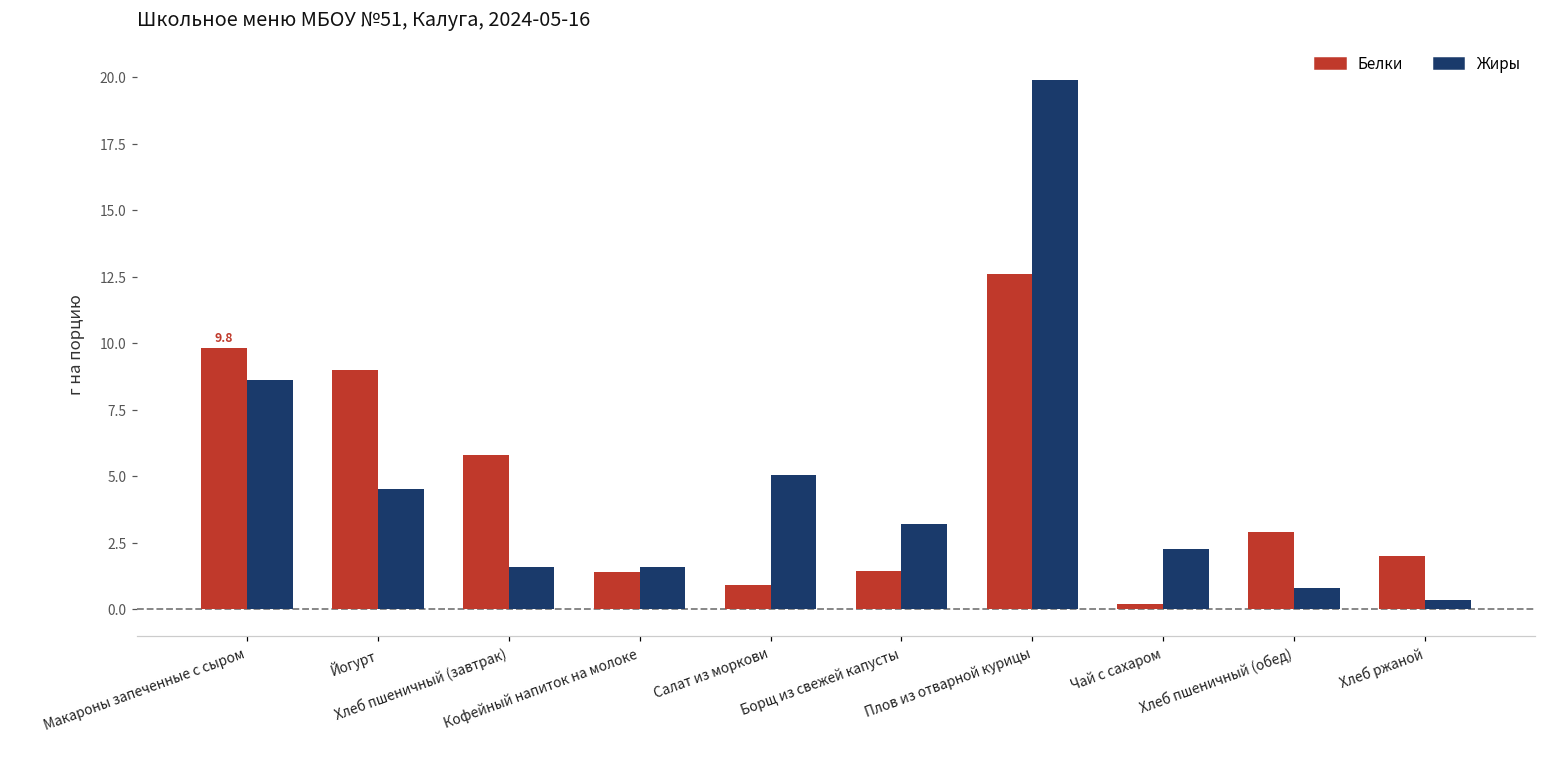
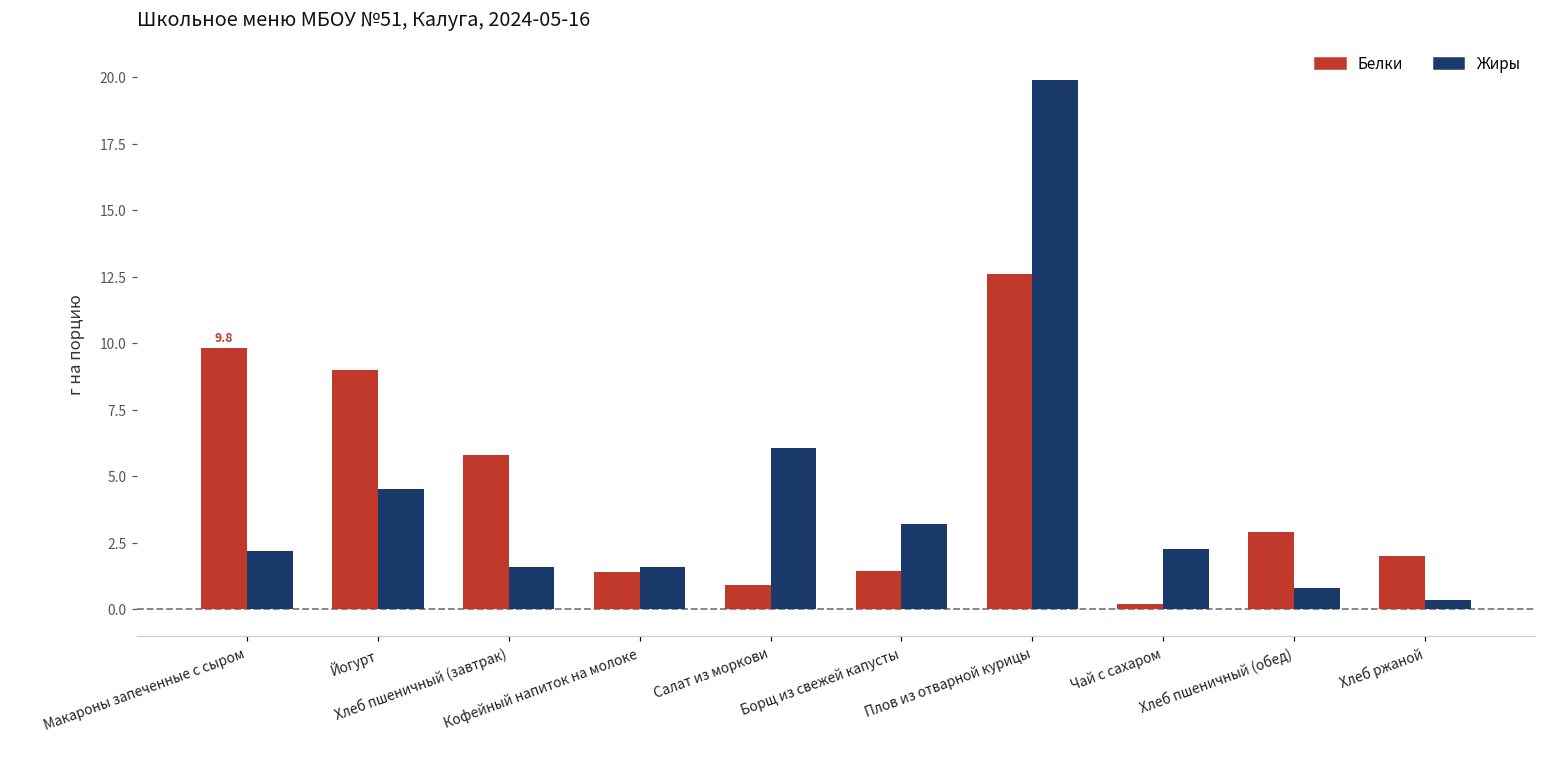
Жиры, Макароны запеченные с сыром: 8.6 -> 2.2
Жиры, Салат из моркови: 5.1 -> 6.1
